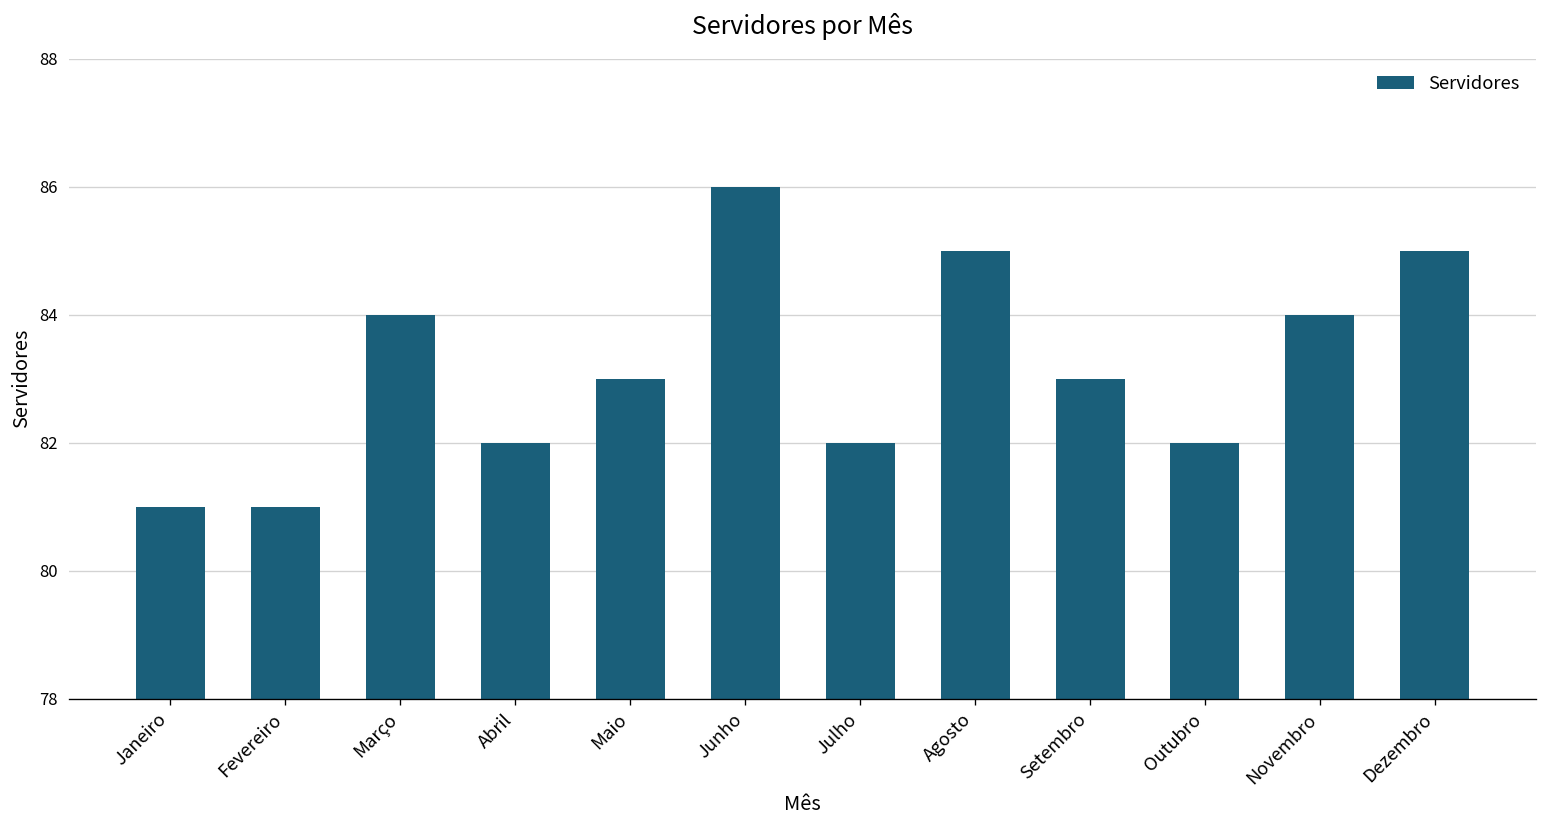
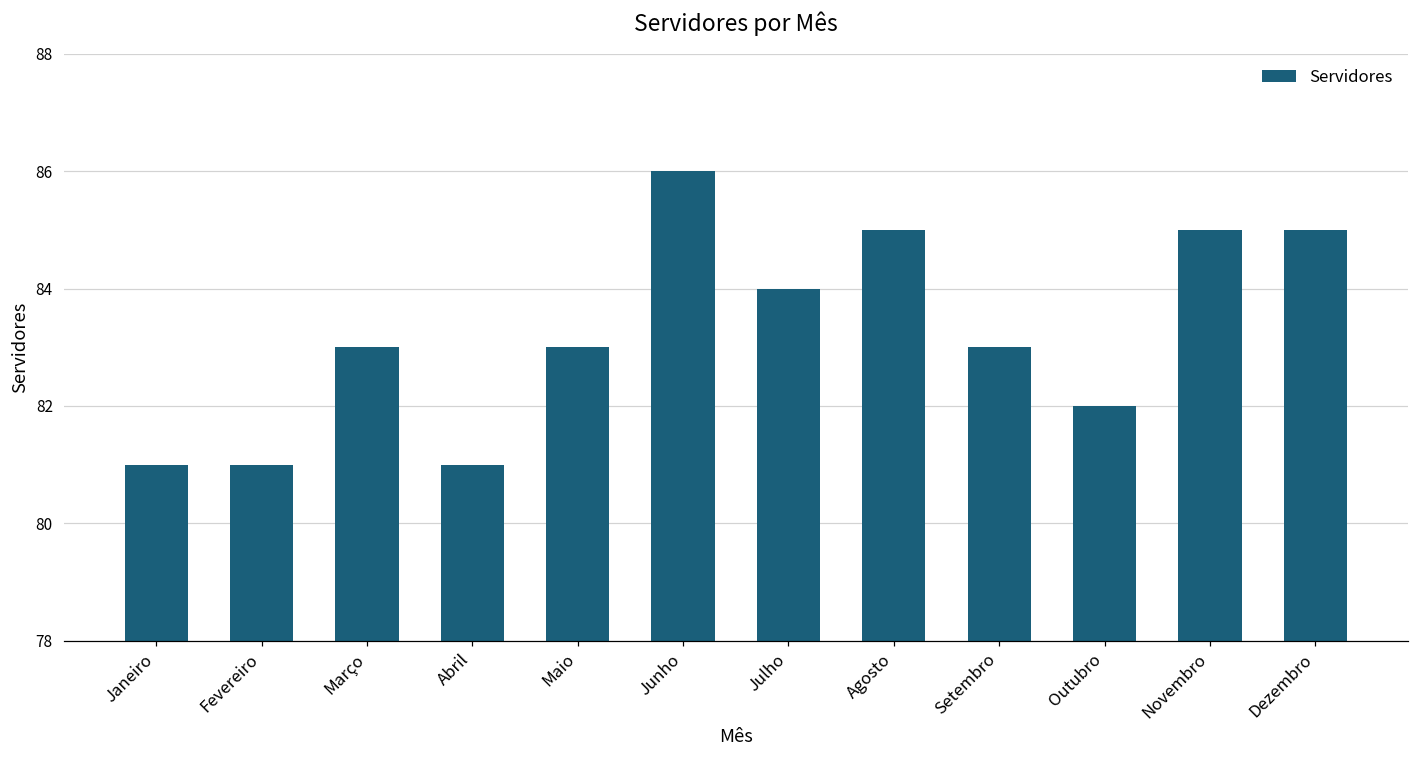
Março: 84 -> 83
Abril: 82 -> 81
Julho: 82 -> 84
Novembro: 84 -> 85
